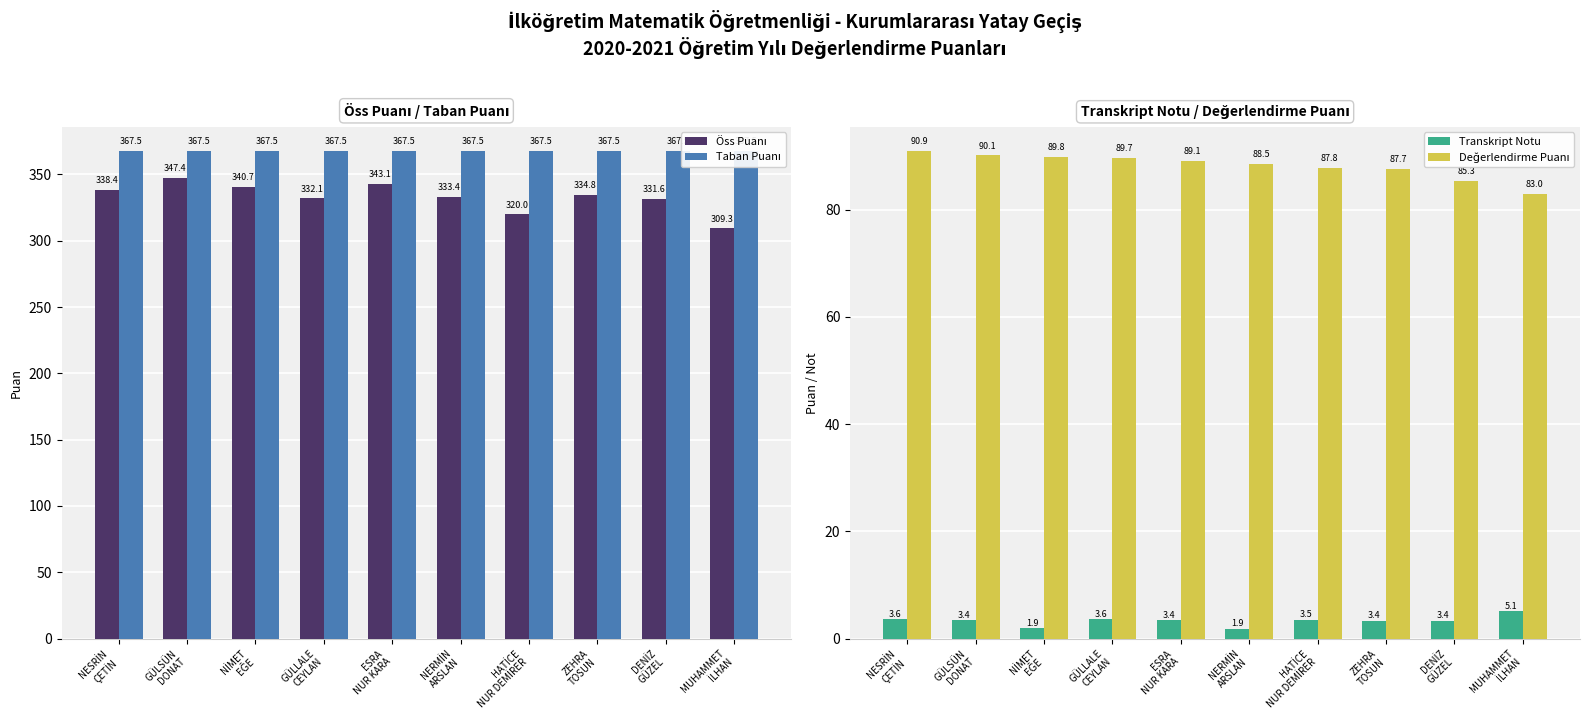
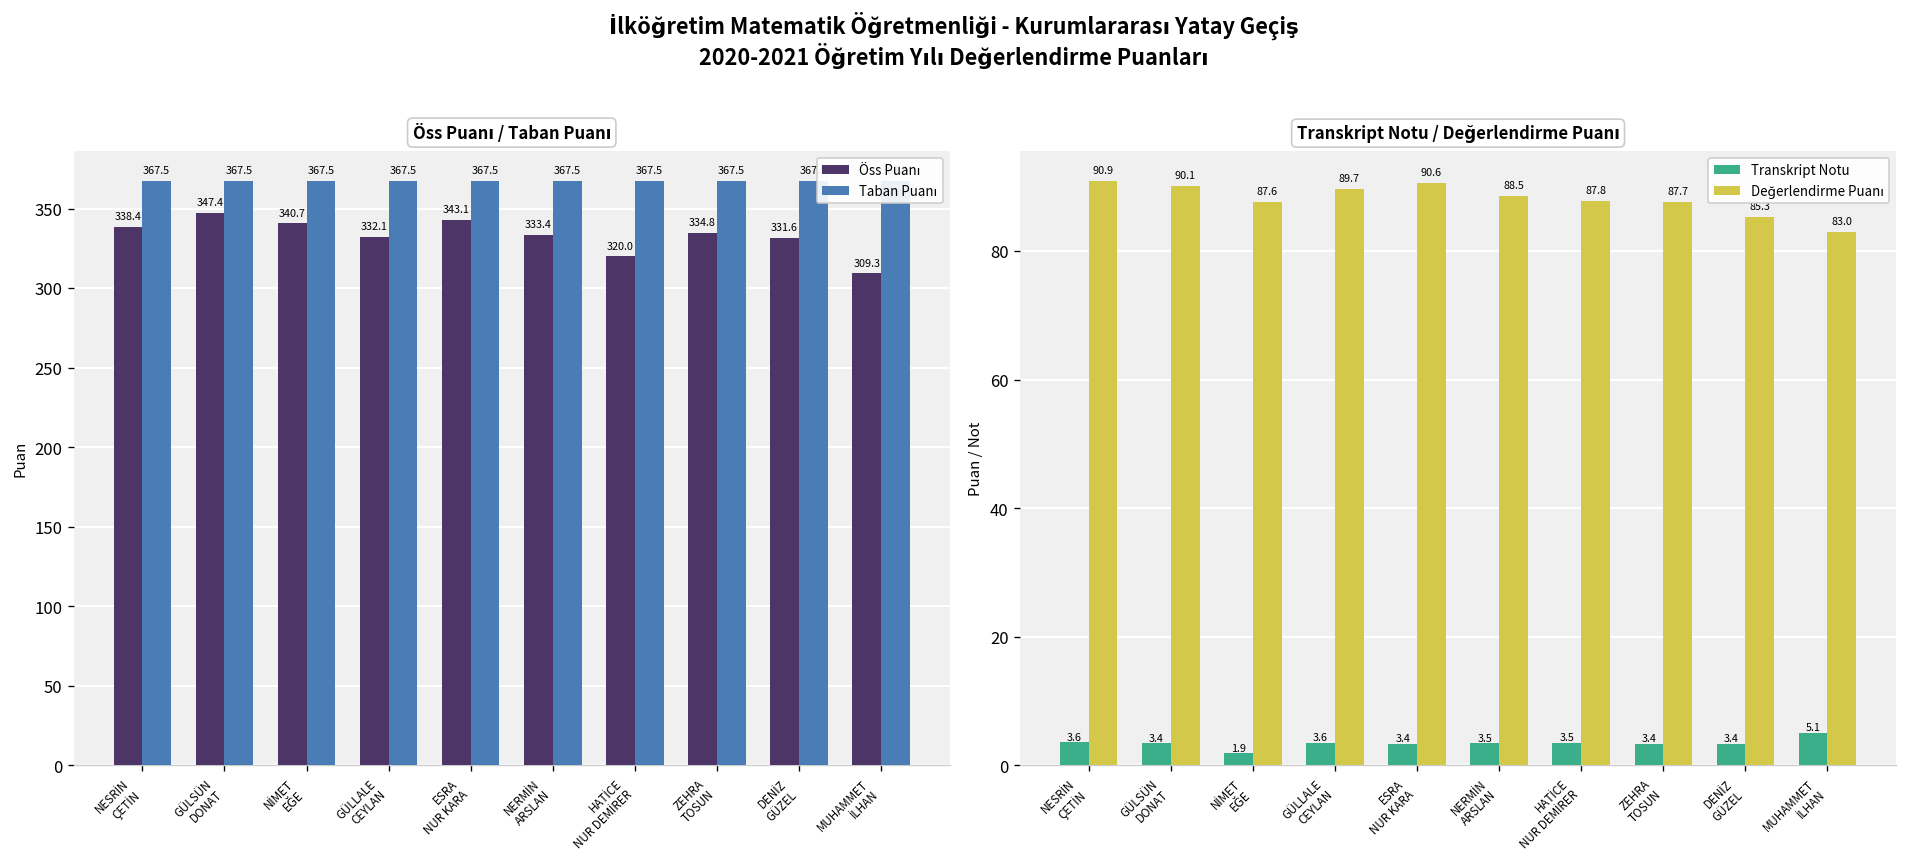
Transkript Notu / Değerlendirme Puanı, Değerlendirme Puanı, NİMET EĞE: 89.8 -> 87.6
Transkript Notu / Değerlendirme Puanı, Değerlendirme Puanı, ESRA NUR KARA: 89.1 -> 90.6
Transkript Notu / Değerlendirme Puanı, Transkript Notu, NERMİN ARSLAN: 1.9 -> 3.5
